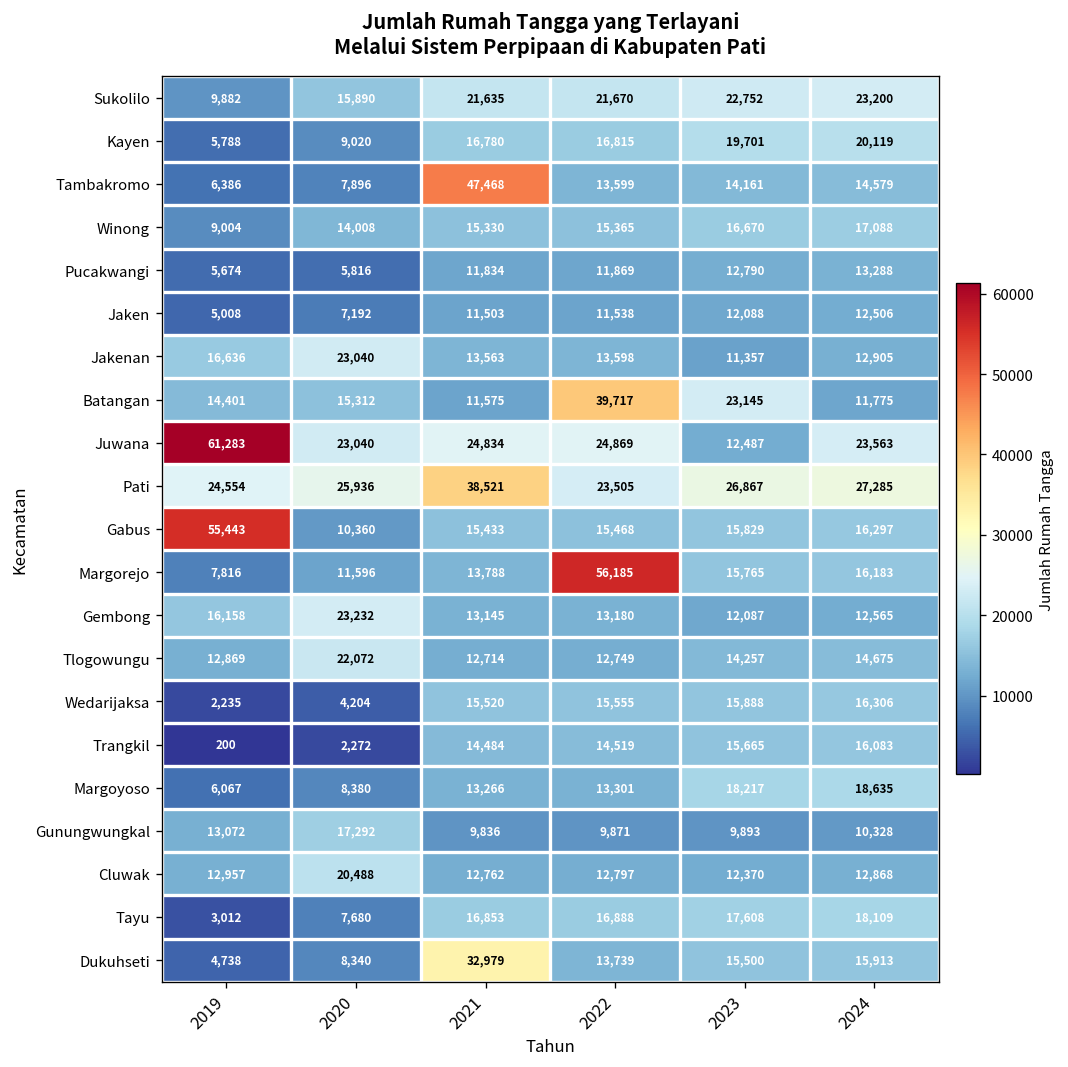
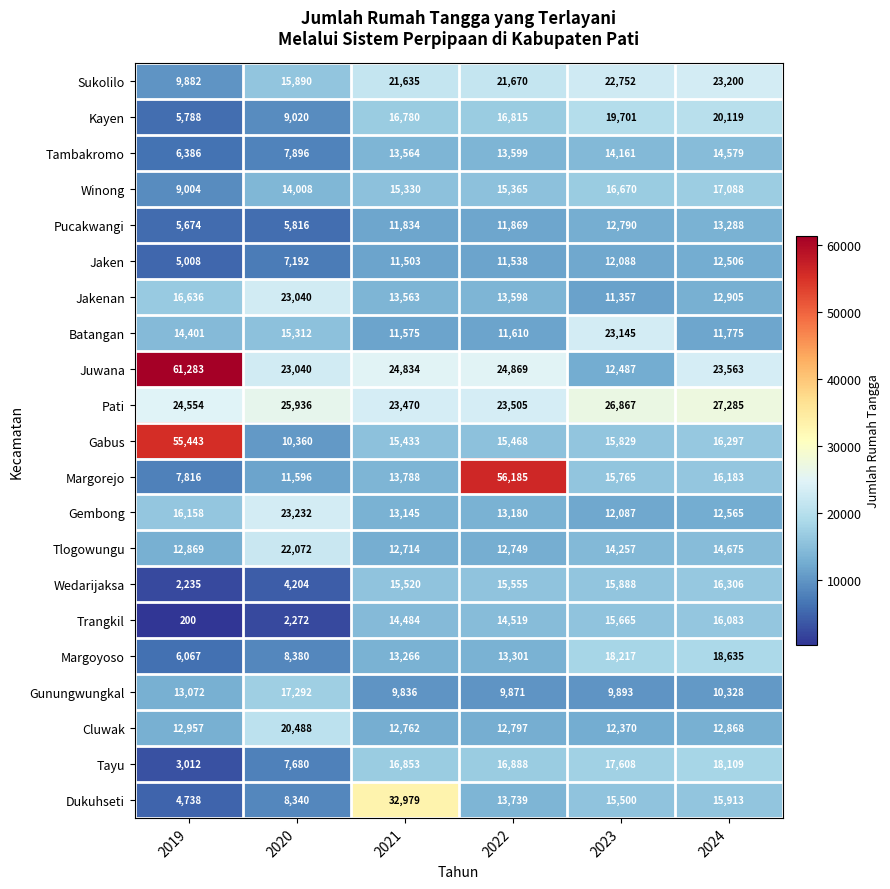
Tambakromo, 2021: 47,468 -> 13,564
Batangan, 2022: 39,717 -> 11,610
Pati, 2021: 38,521 -> 23,470
